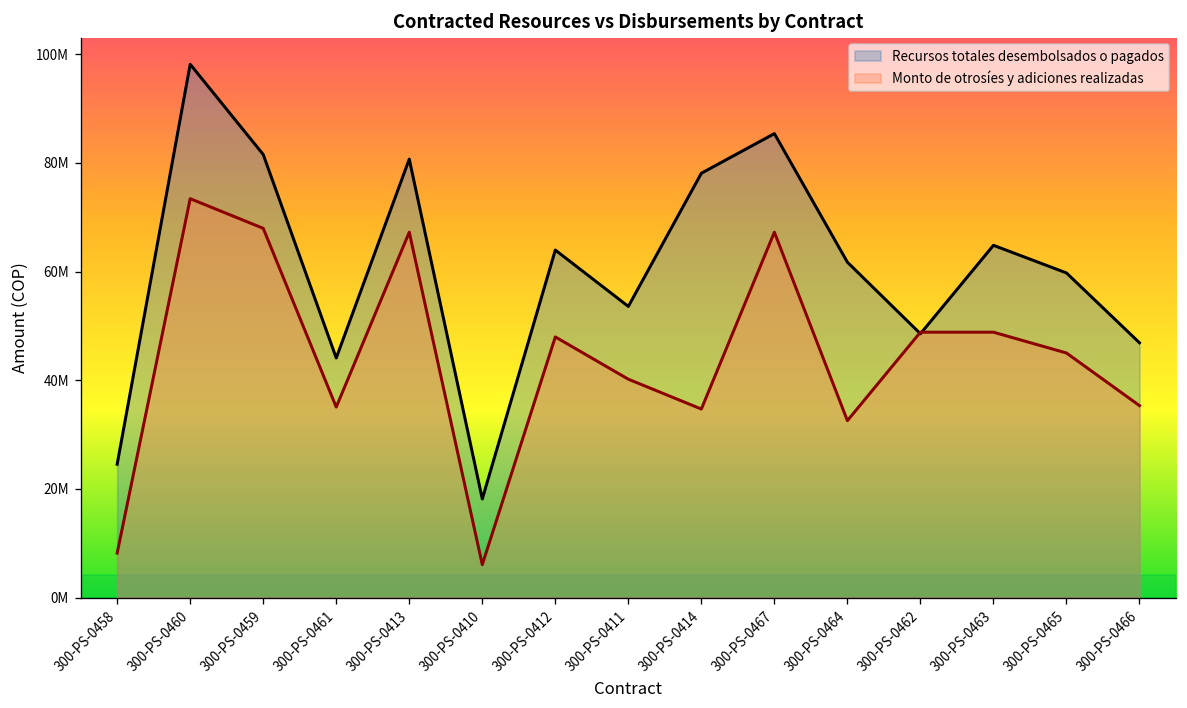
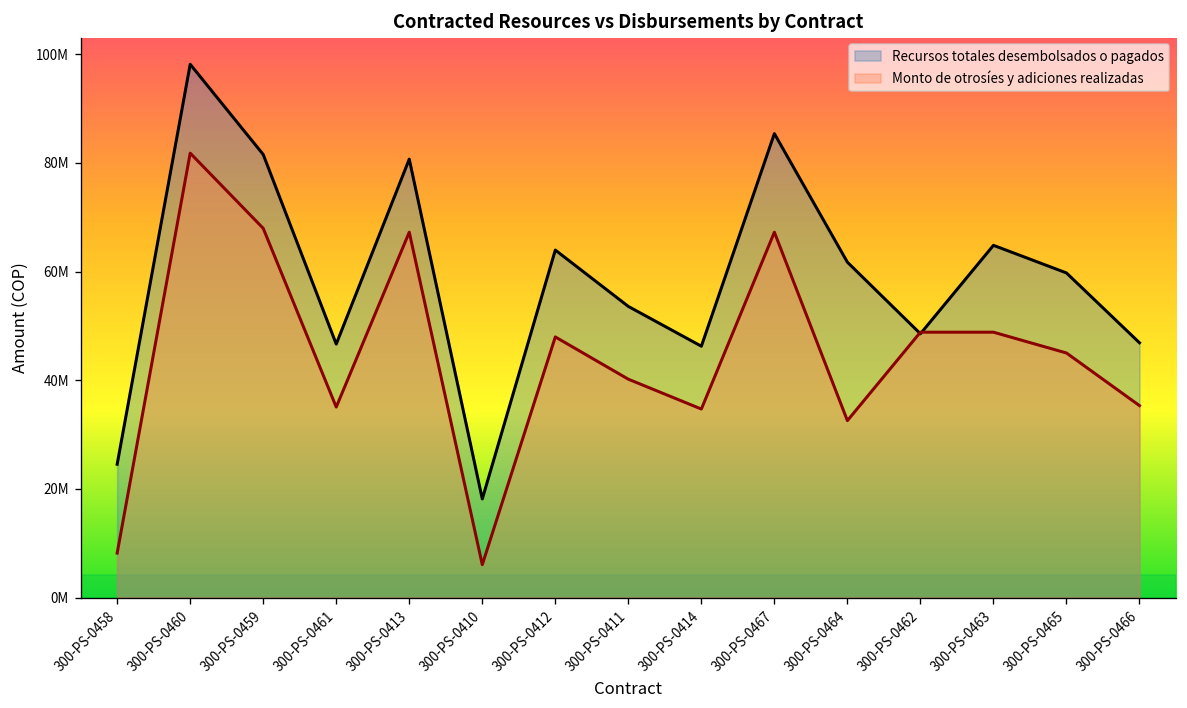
Monto de otrosíes y adiciones realizadas, 300-PS-0460: 73000000 -> 82000000
Recursos totales desembolsados o pagados, 300-PS-0461: 44000000 -> 47000000
Recursos totales desembolsados o pagados, 300-PS-0414: 78000000 -> 46000000
